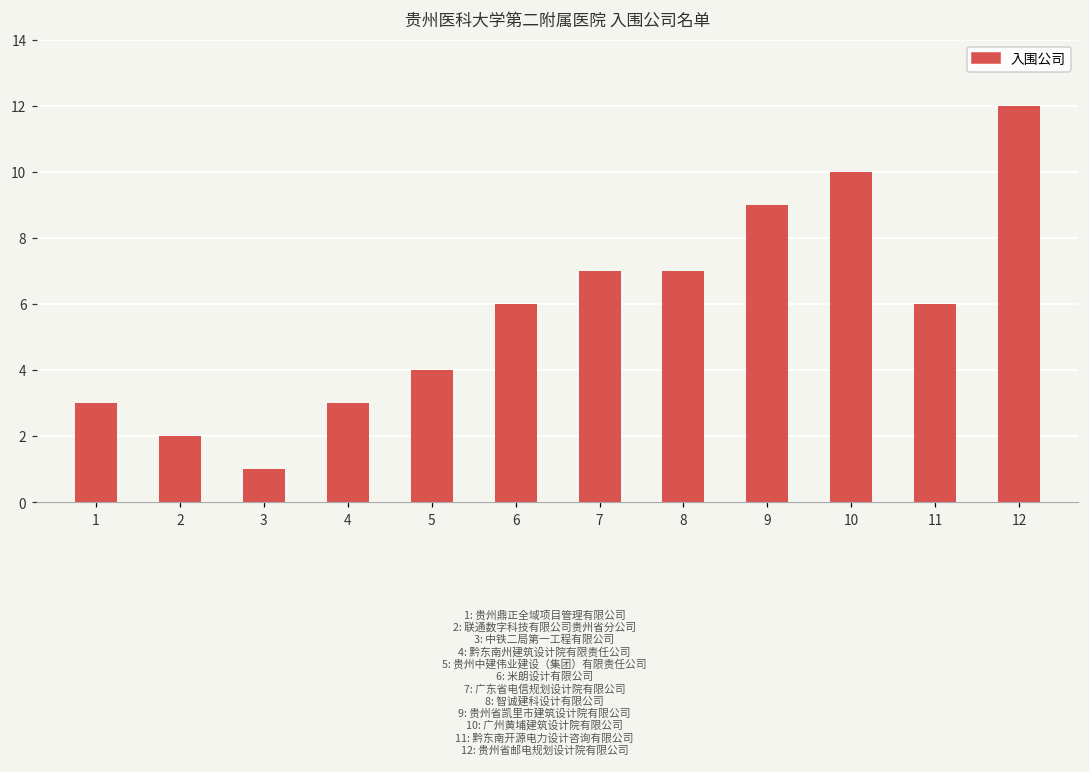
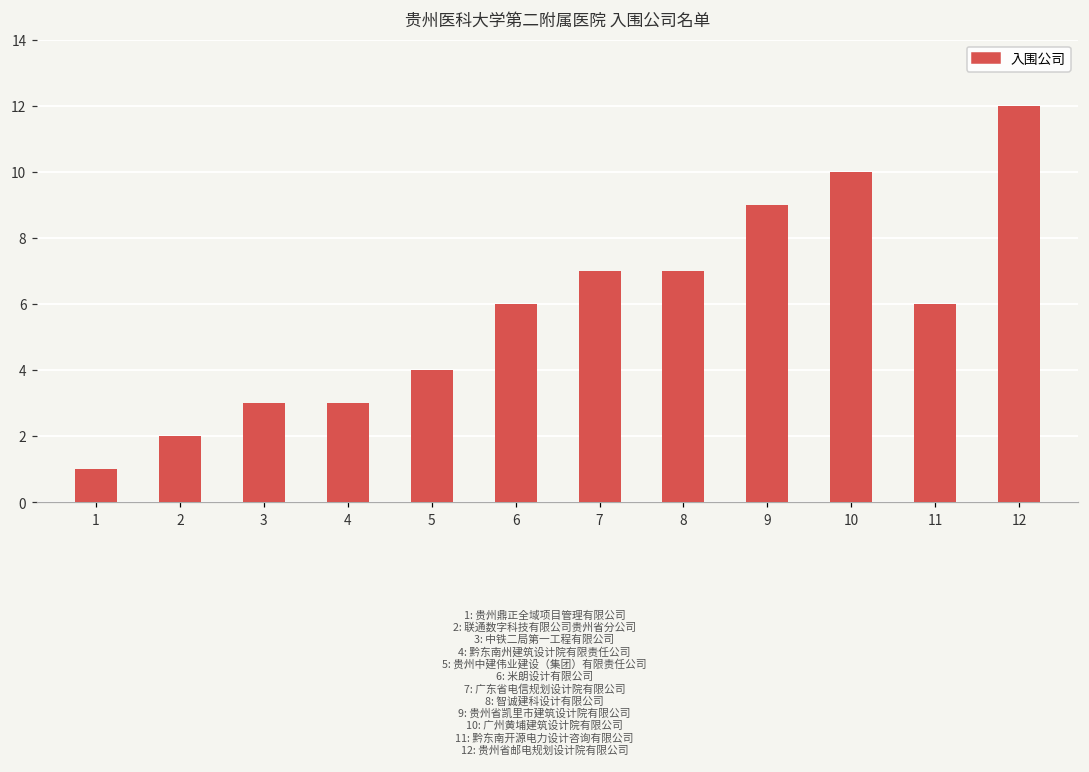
1: 3 -> 1
3: 1 -> 3
